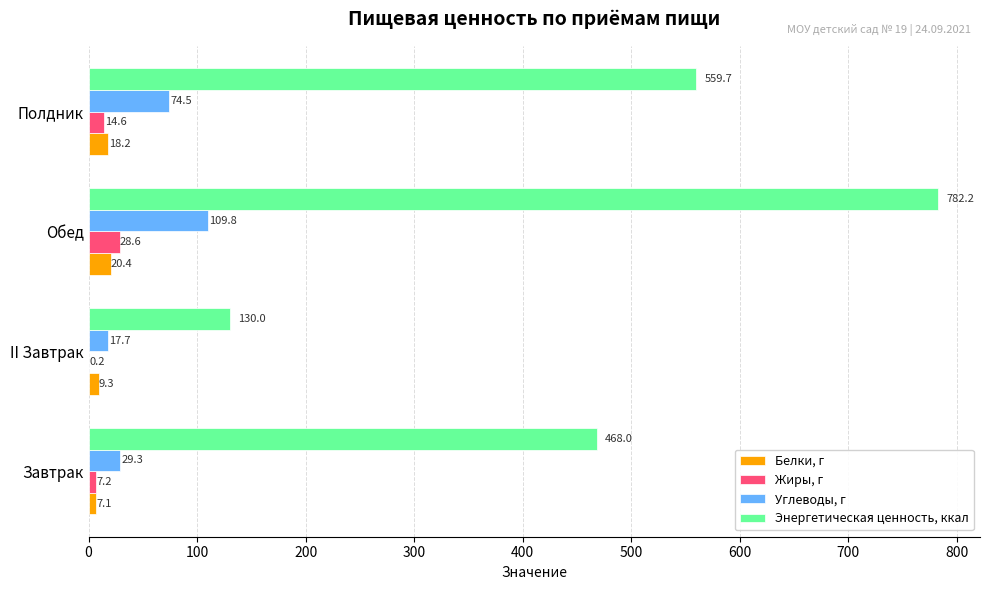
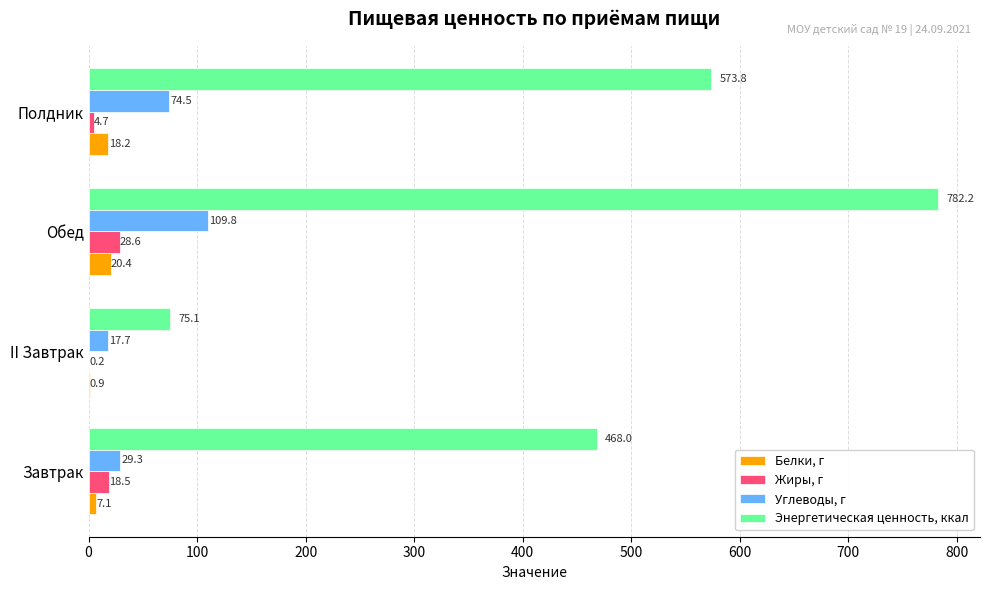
Энергетическая ценность, ккал, Полдник: 559.7 -> 573.8
Жиры, г, Полдник: 14.6 -> 4.7
Энергетическая ценность, ккал, II Завтрак: 130.0 -> 75.1
Белки, г, II Завтрак: 9.3 -> 0.9
Жиры, г, Завтрак: 7.2 -> 18.5
